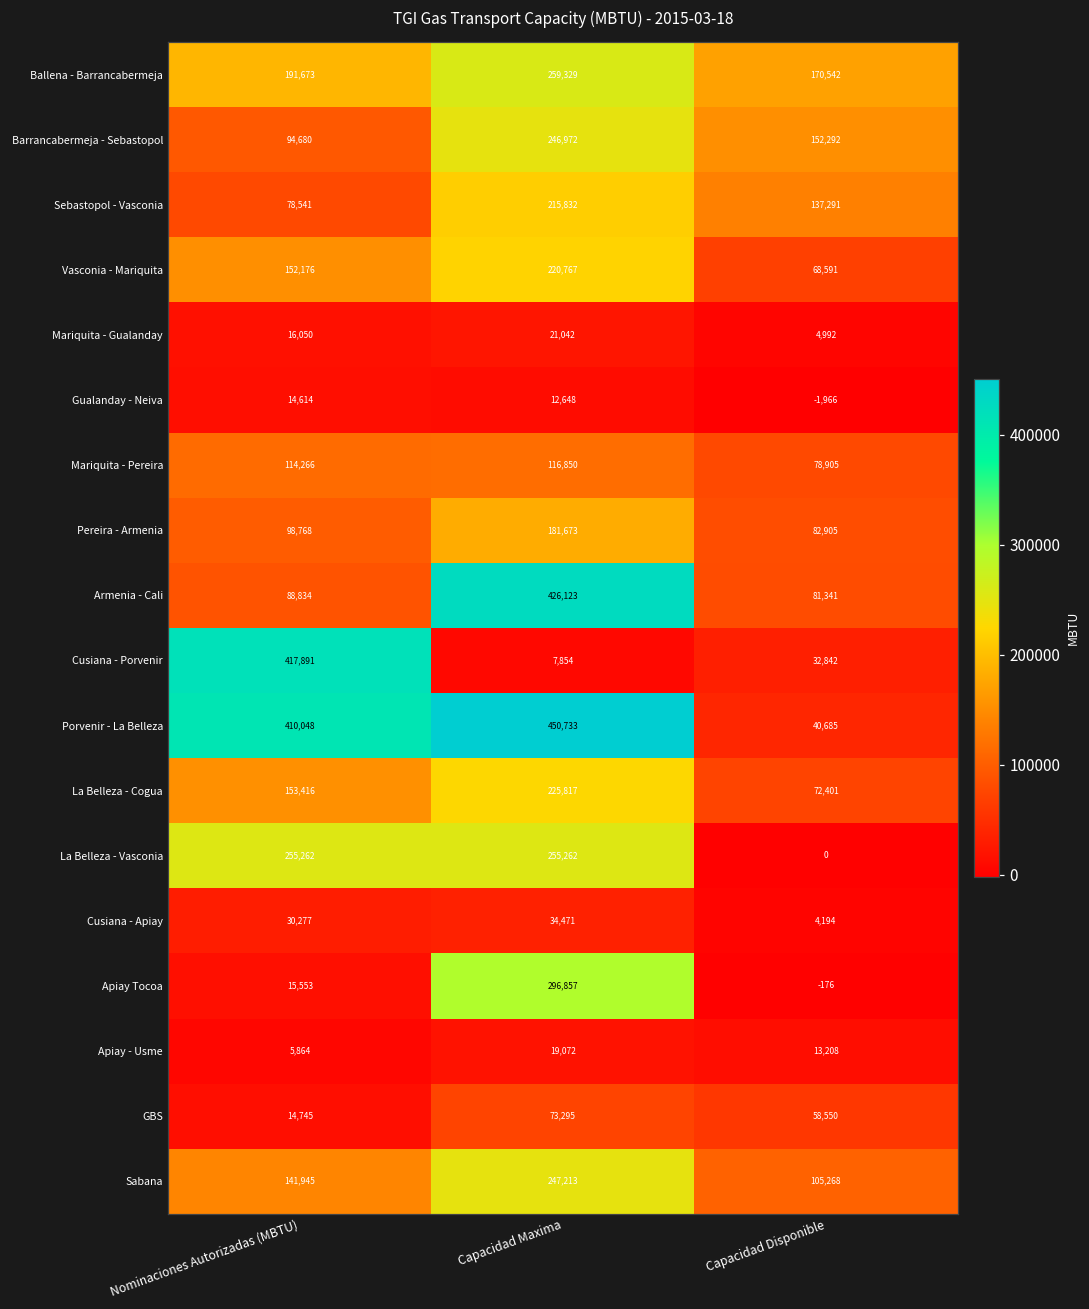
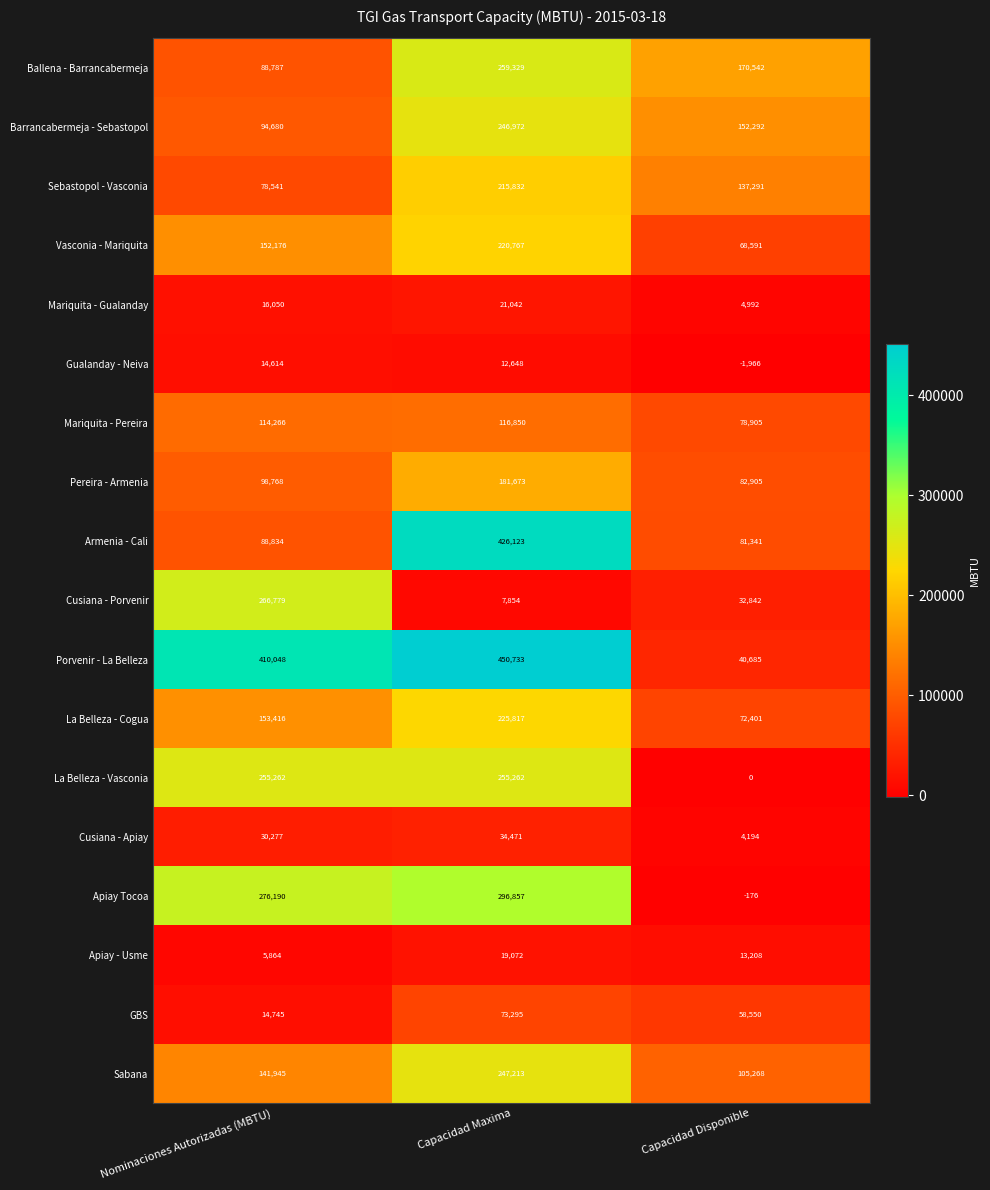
Ballena - Barrancabermeja, Nominaciones Autorizadas (MBTU): 191,673 -> 88,787
Cusiana - Porvenir, Nominaciones Autorizadas (MBTU): 417,891 -> 266,779
Apiay Tocoa, Nominaciones Autorizadas (MBTU): 15,553 -> 276,190
